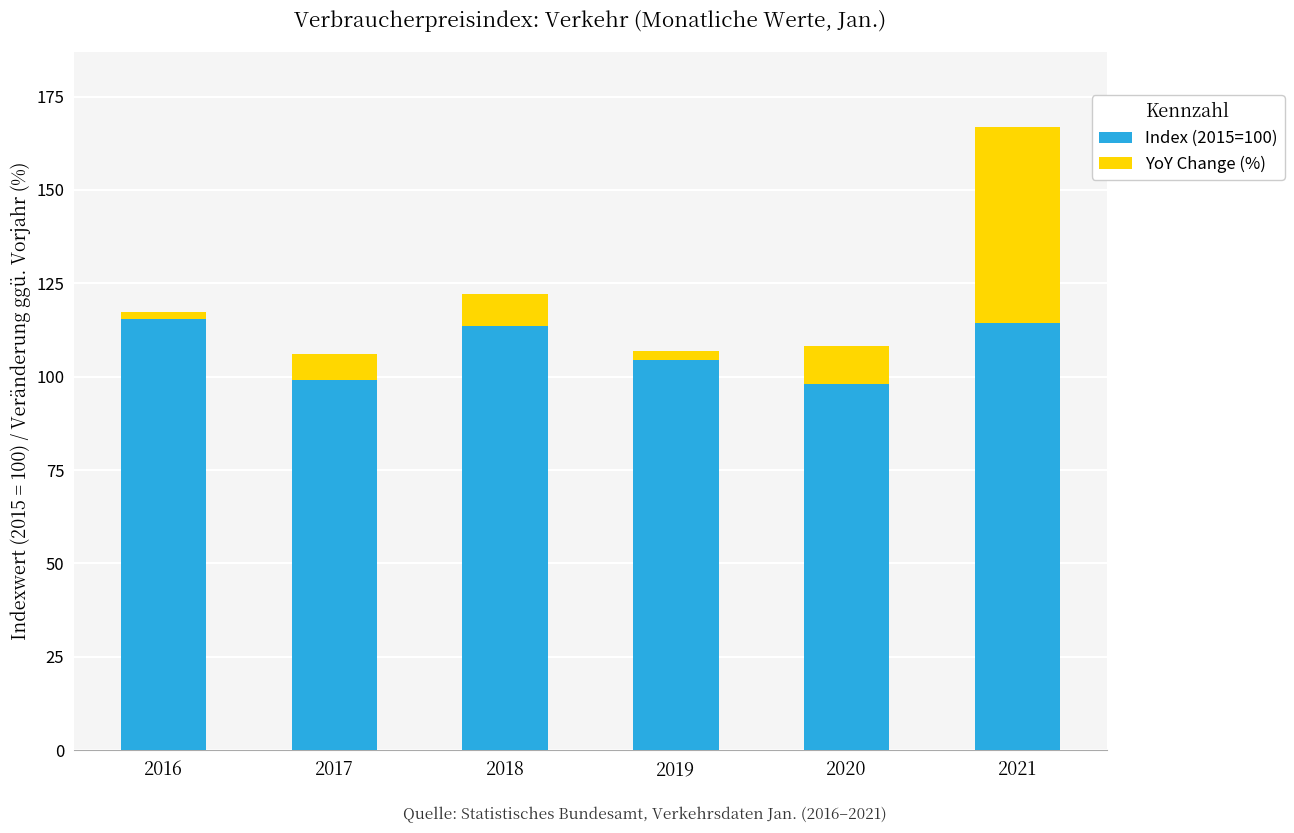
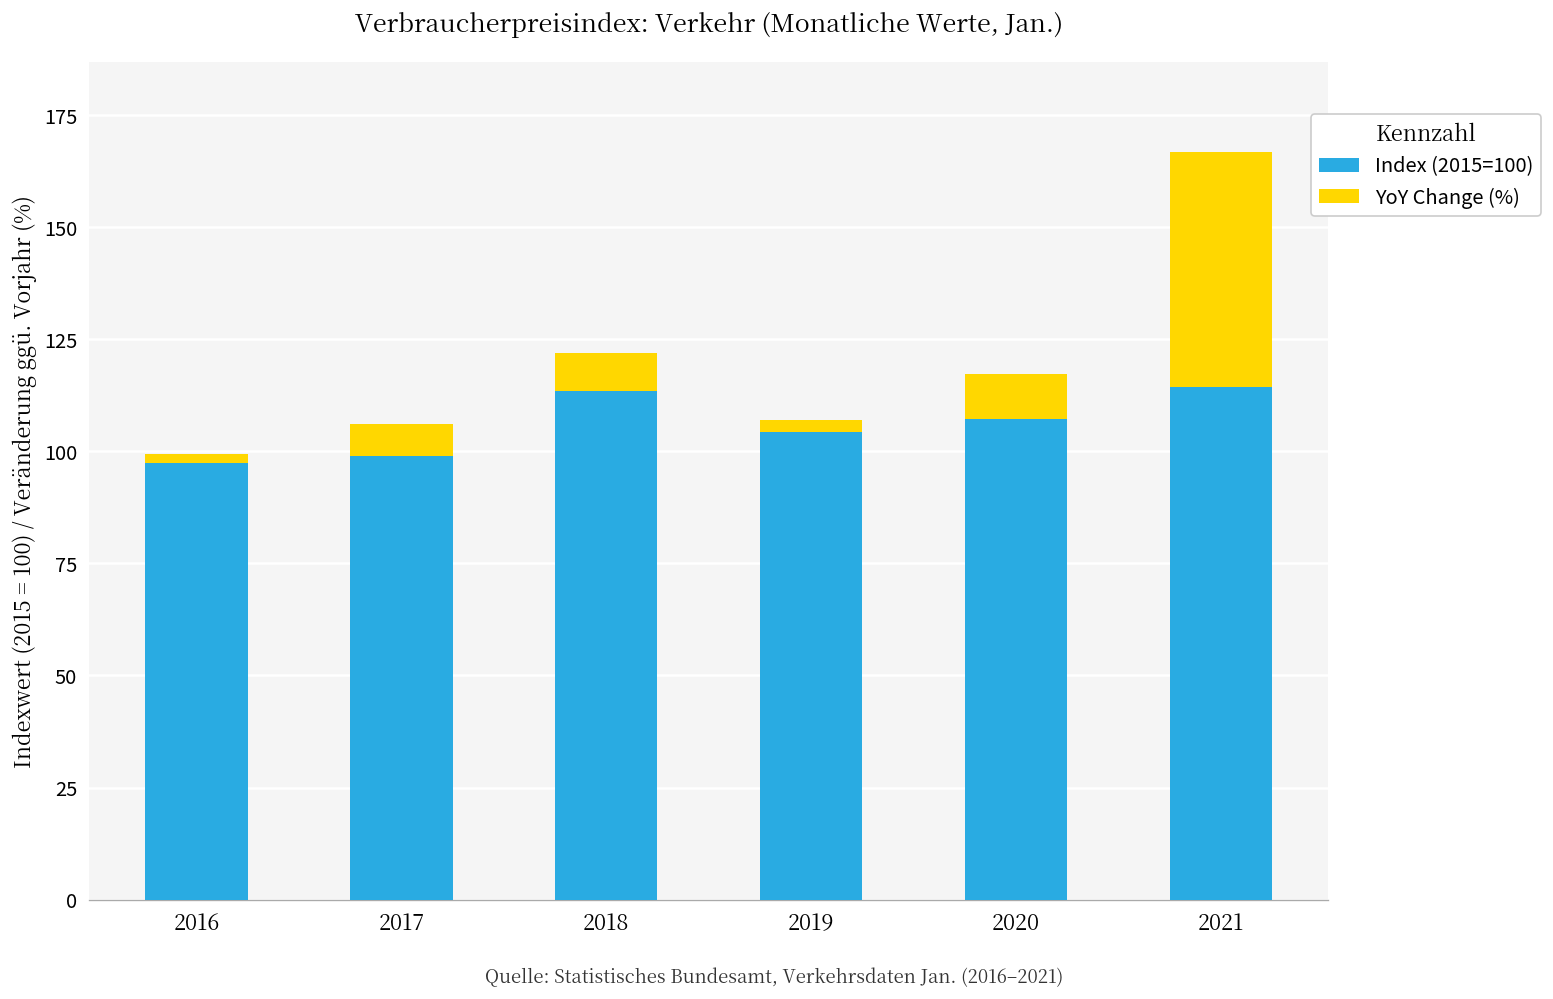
Index (2015=100), 2016: 115 -> 97
Index (2015=100), 2020: 98 -> 107
